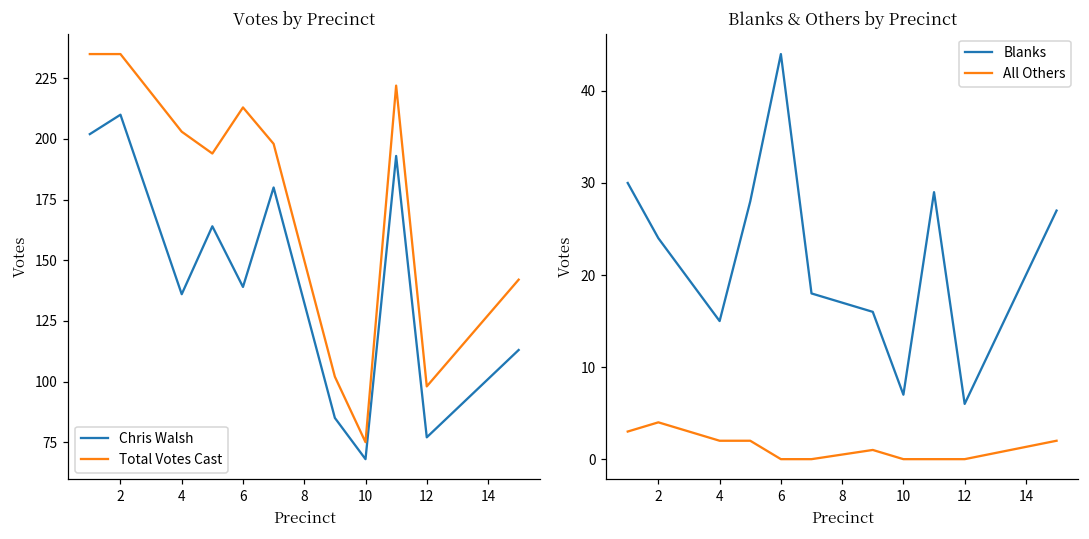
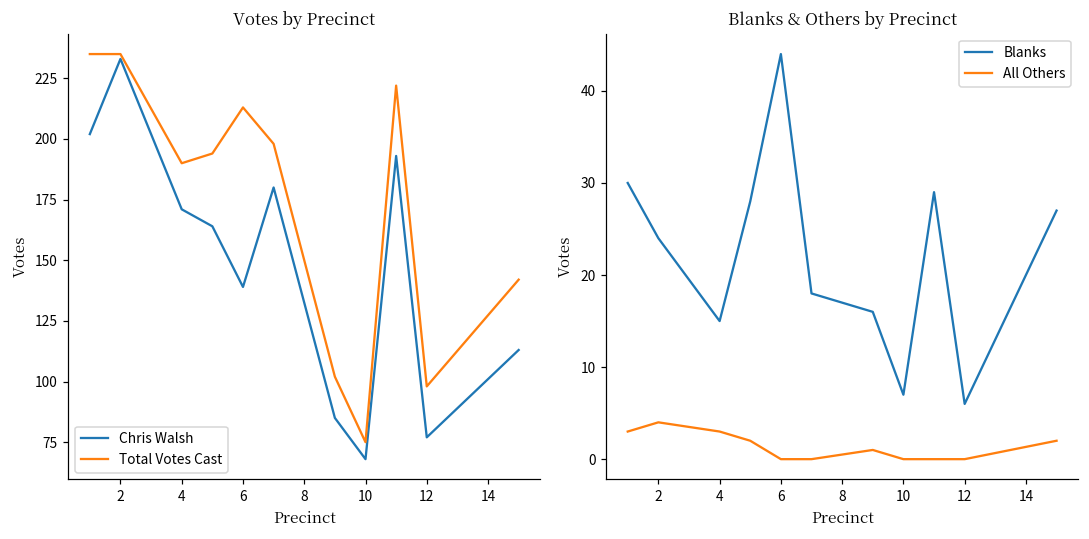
Votes by Precinct, Chris Walsh, 2: 210 -> 233
Votes by Precinct, Chris Walsh, 4: 136 -> 171
Votes by Precinct, Total Votes Cast, 4: 203 -> 190
Blanks & Others by Precinct, All Others, 4: 2 -> 3
